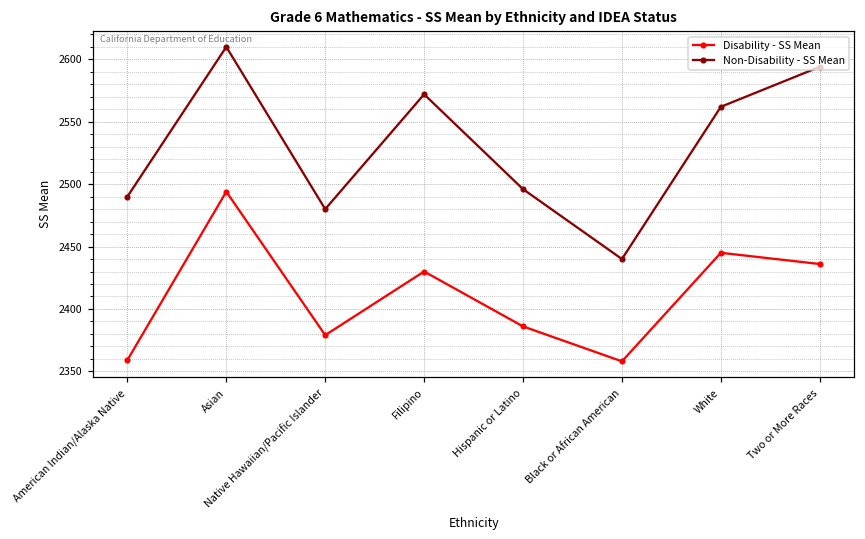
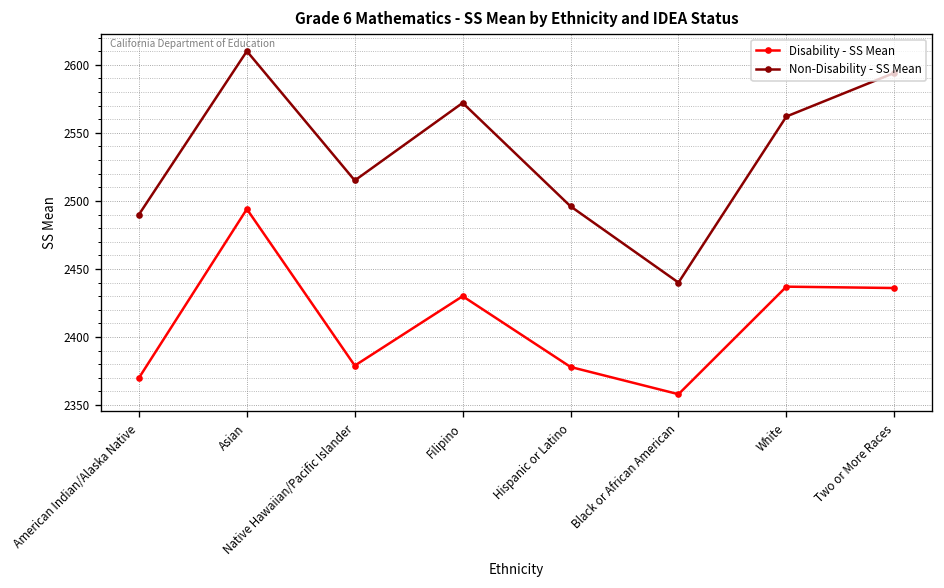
Disability - SS Mean, American Indian/Alaska Native: 2359 -> 2370
Non-Disability - SS Mean, Native Hawaiian/Pacific Islander: 2480 -> 2515
Disability - SS Mean, Hispanic or Latino: 2386 -> 2378
Disability - SS Mean, White: 2445 -> 2437
